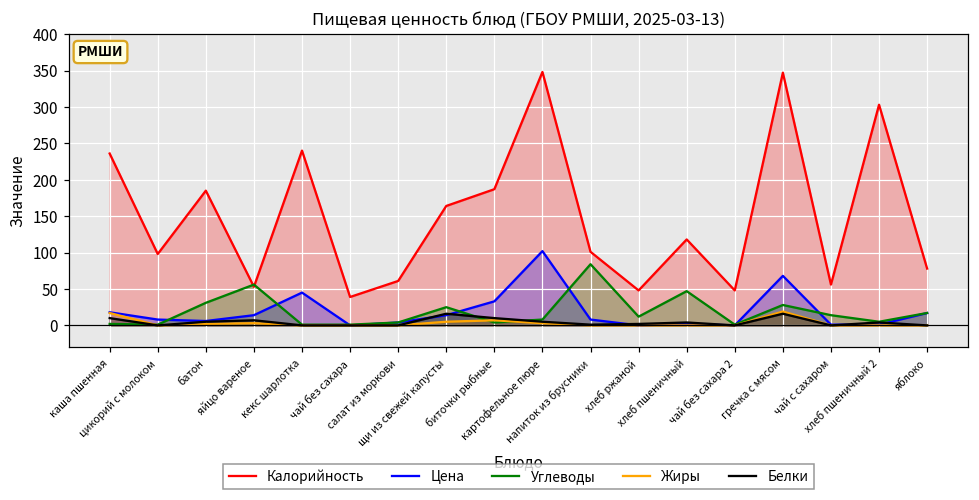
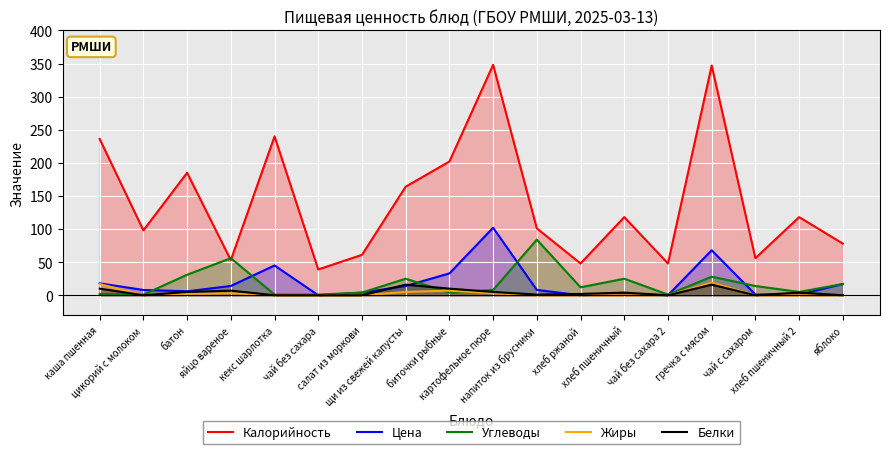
Калорийность, биточки рыбные: 190 -> 200
Углеводы, хлеб пшеничный: 50 -> 30
Калорийность, хлеб пшеничный 2: 300 -> 120
